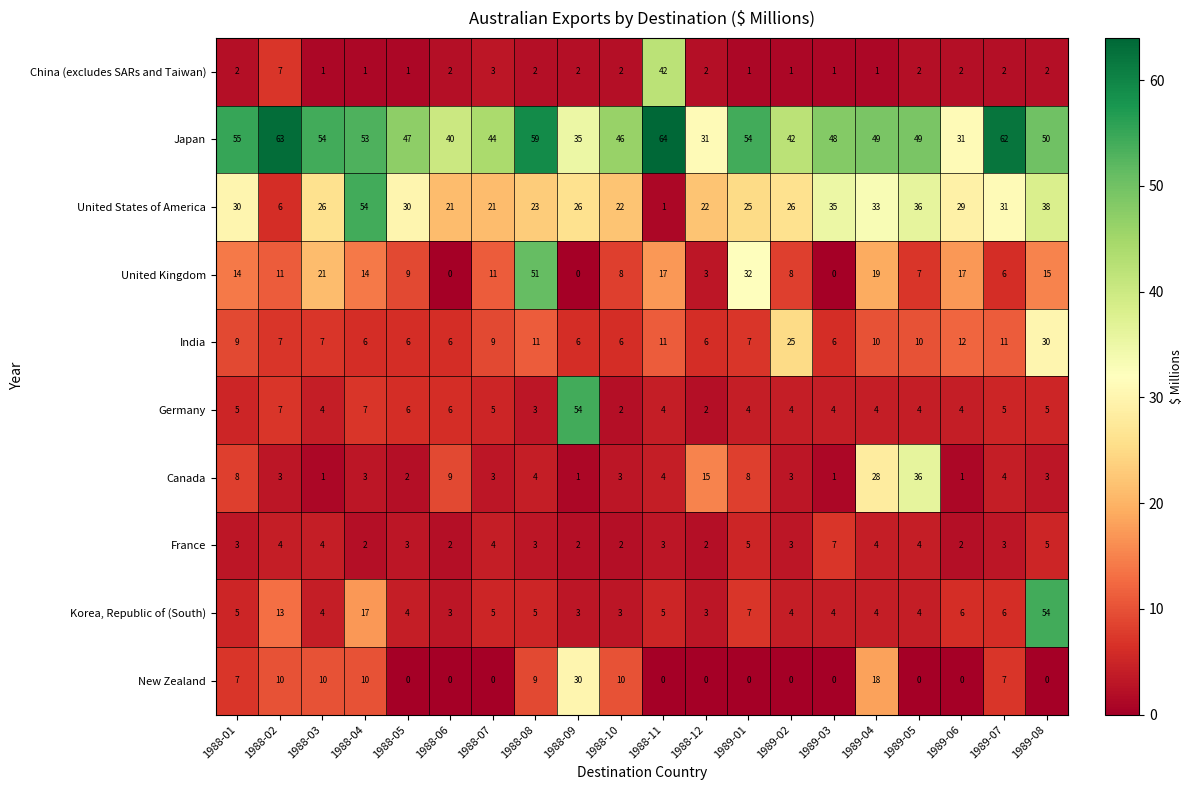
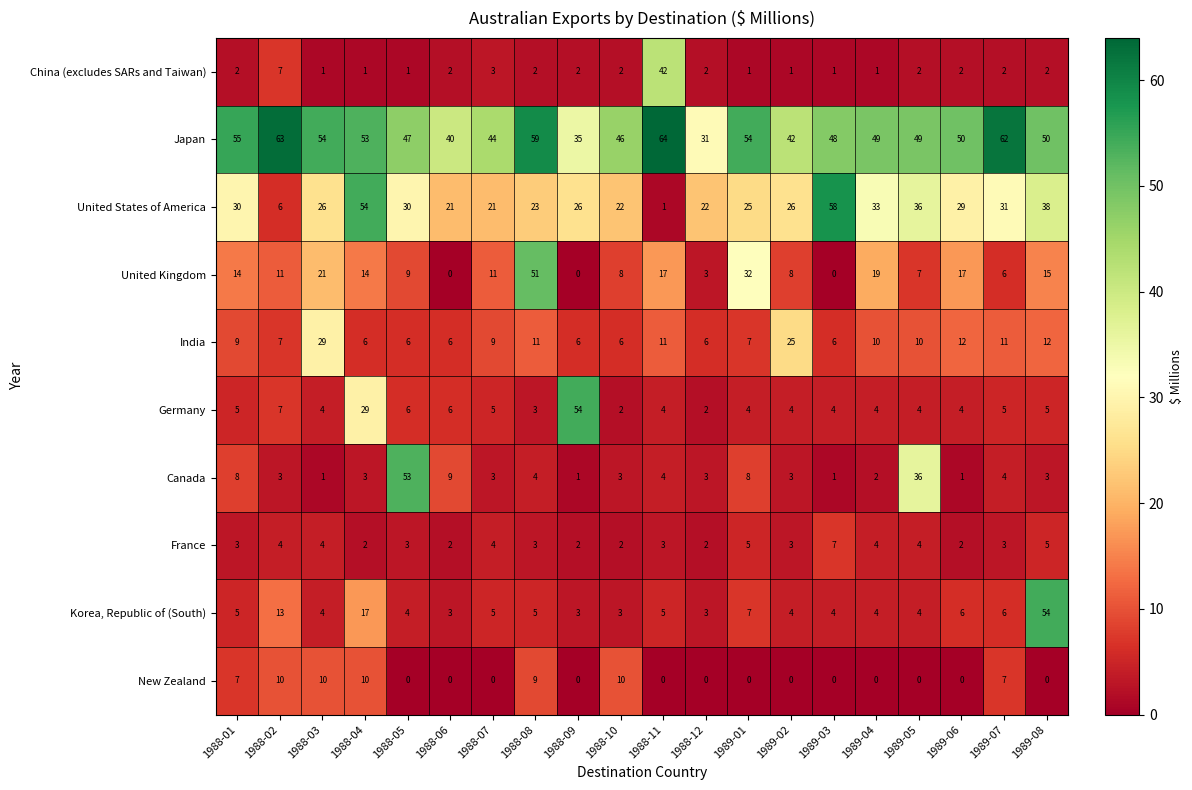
Japan, 1989-06: 31 -> 50
United States of America, 1989-03: 35 -> 58
India, 1988-03: 7 -> 29
India, 1989-08: 30 -> 12
Germany, 1988-04: 7 -> 29
Canada, 1988-05: 2 -> 53
Canada, 1988-12: 15 -> 3
Canada, 1989-04: 28 -> 2
New Zealand, 1988-09: 30 -> 0
New Zealand, 1989-04: 18 -> 0
